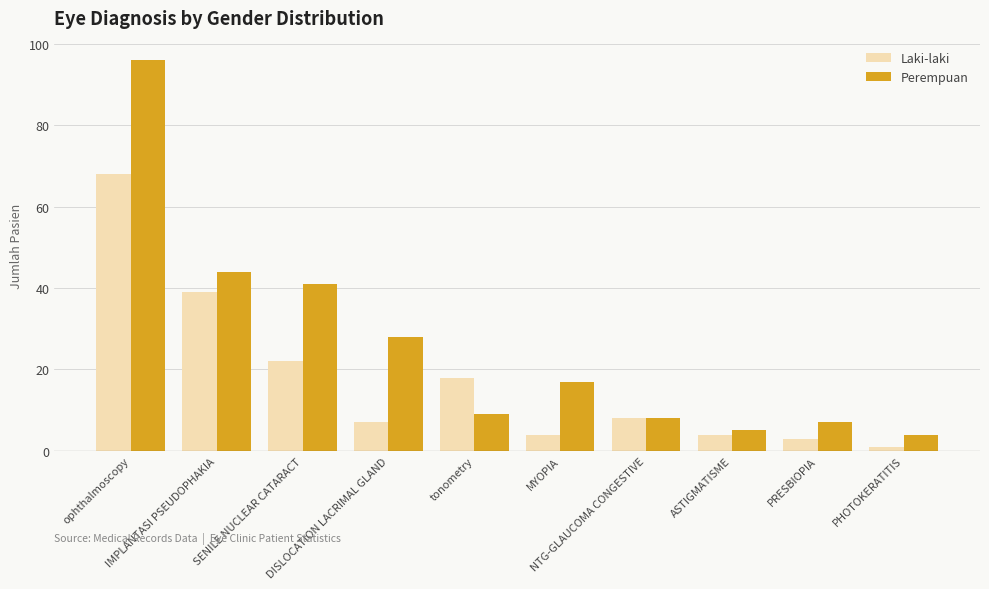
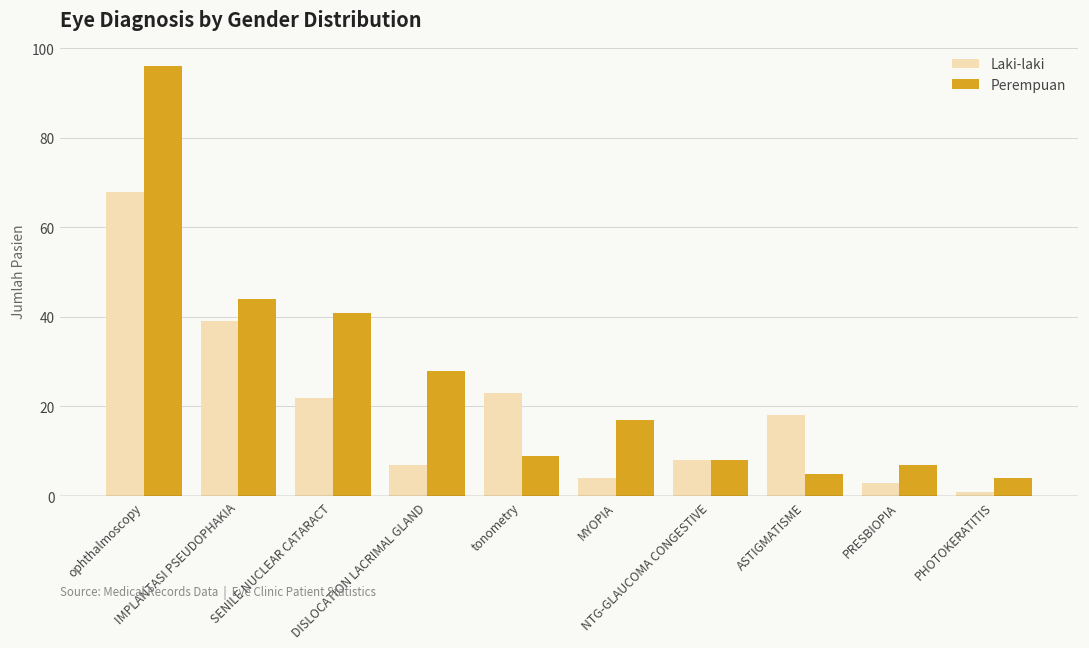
Laki-laki, tonometry: 18 -> 23
Laki-laki, ASTIGMATISME: 4 -> 18
